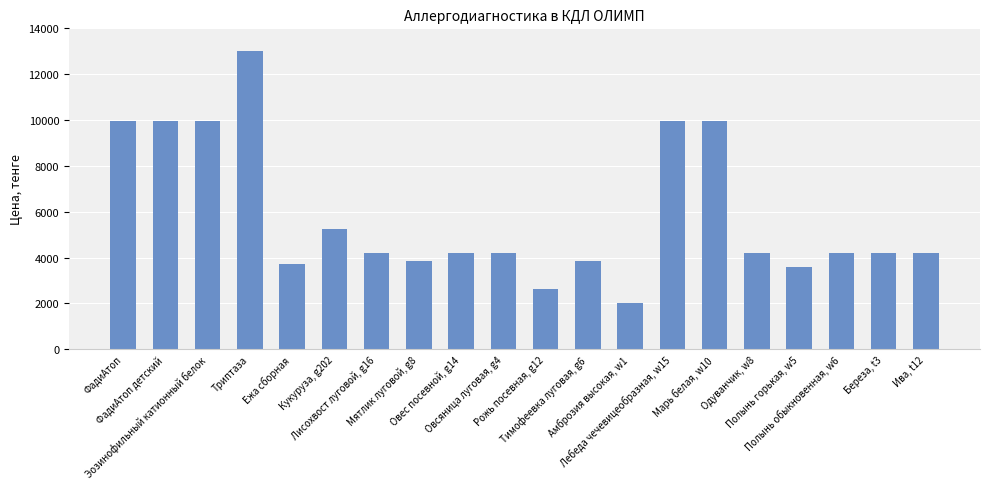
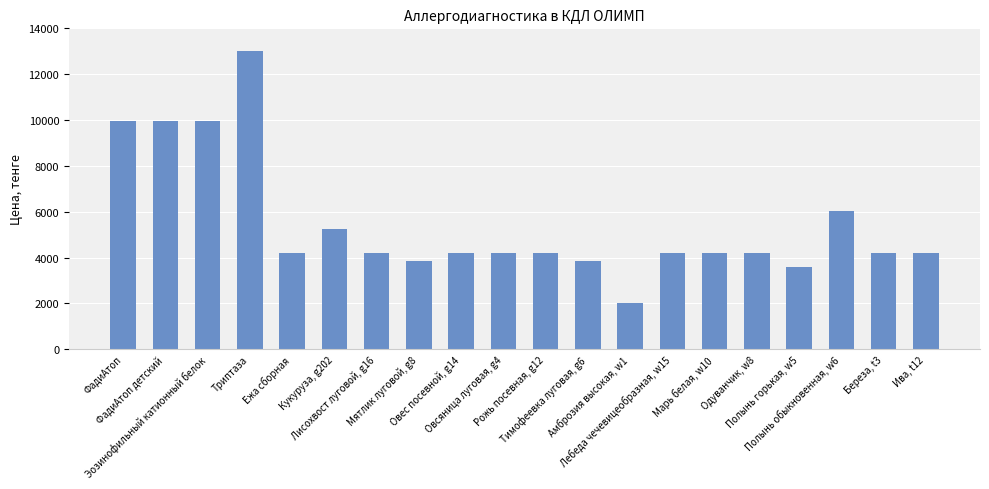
Ежа сборная: 3700 -> 4200
Рожь посевная, g12: 2600 -> 4200
Лебеда чечевицеобразная, w15: 9900 -> 4200
Марь белая, w10: 10000 -> 4200
Полынь обыкновенная, w6: 4200 -> 6000
